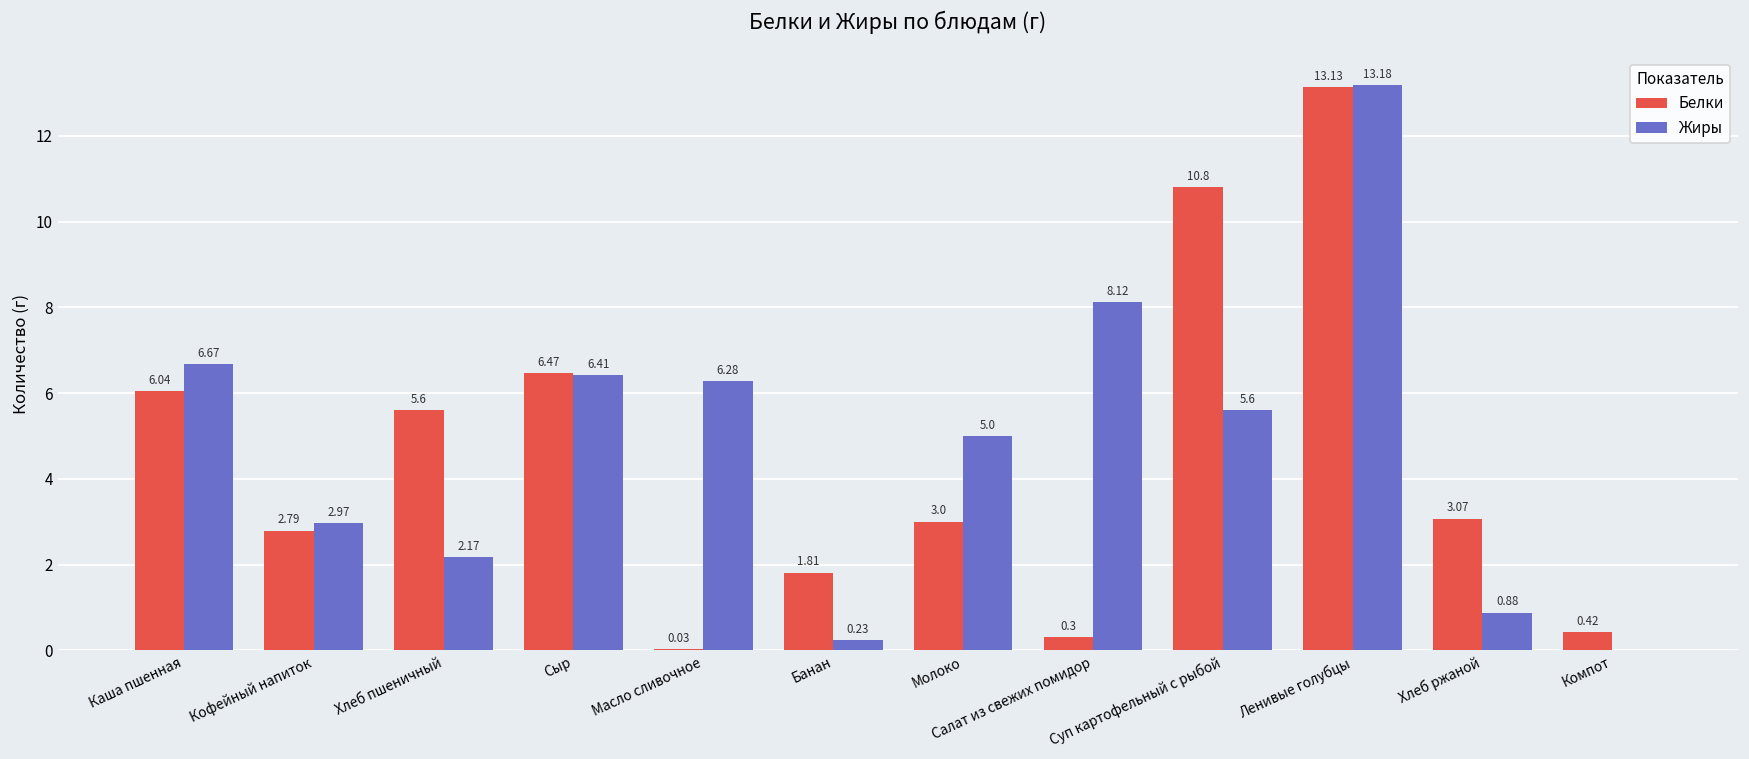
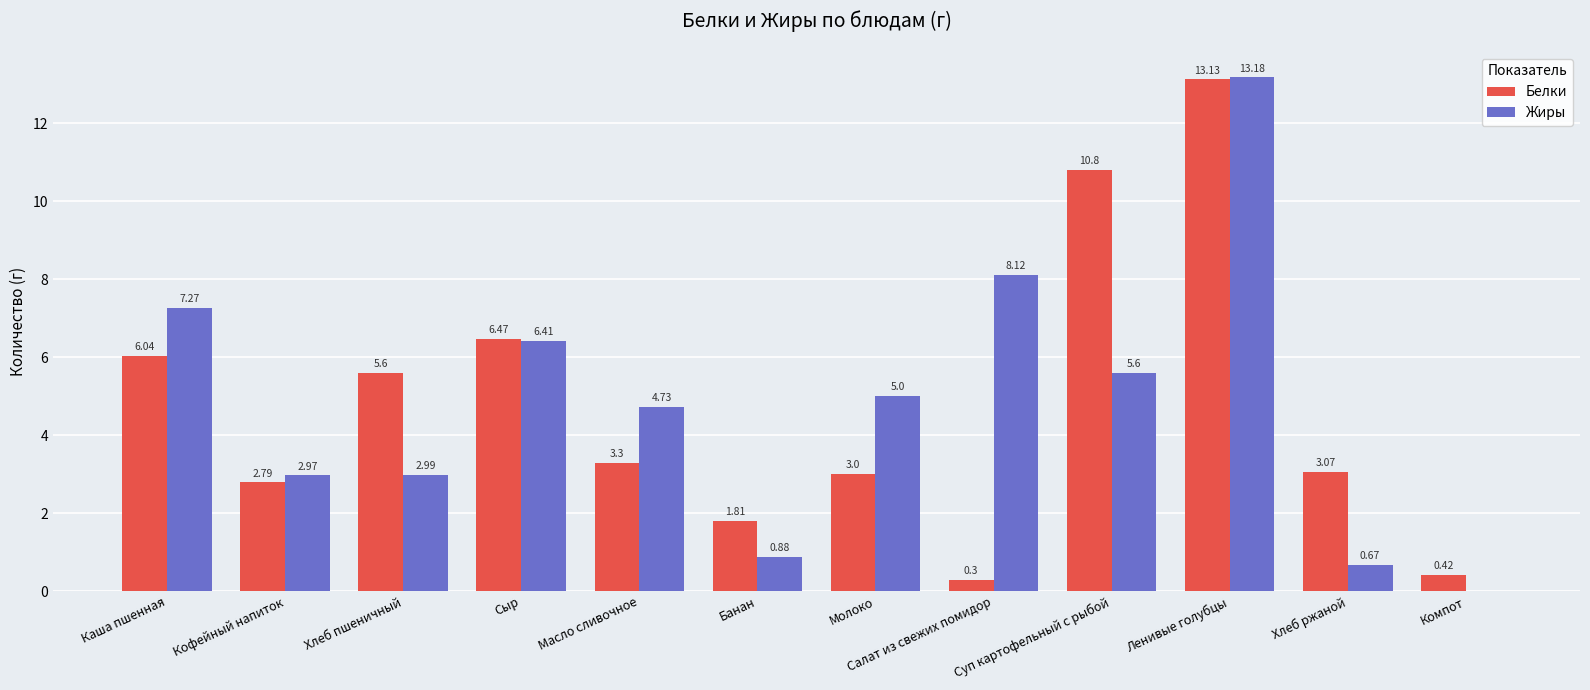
Жиры, Каша пшенная: 6.67 -> 7.27
Жиры, Хлеб пшеничный: 2.17 -> 2.99
Белки, Масло сливочное: 0.03 -> 3.3
Жиры, Масло сливочное: 6.28 -> 4.73
Жиры, Банан: 0.23 -> 0.88
Жиры, Хлеб ржаной: 0.88 -> 0.67
